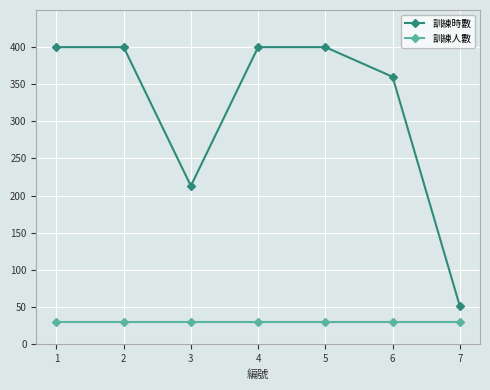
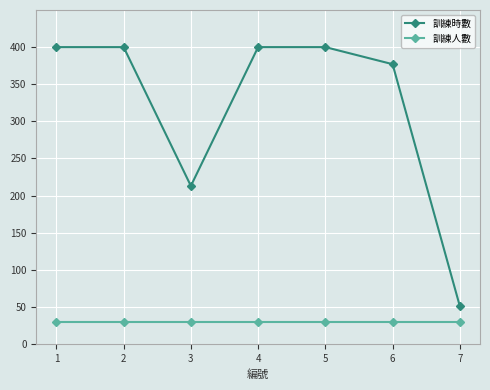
訓練時數, 6: 360 -> 380
